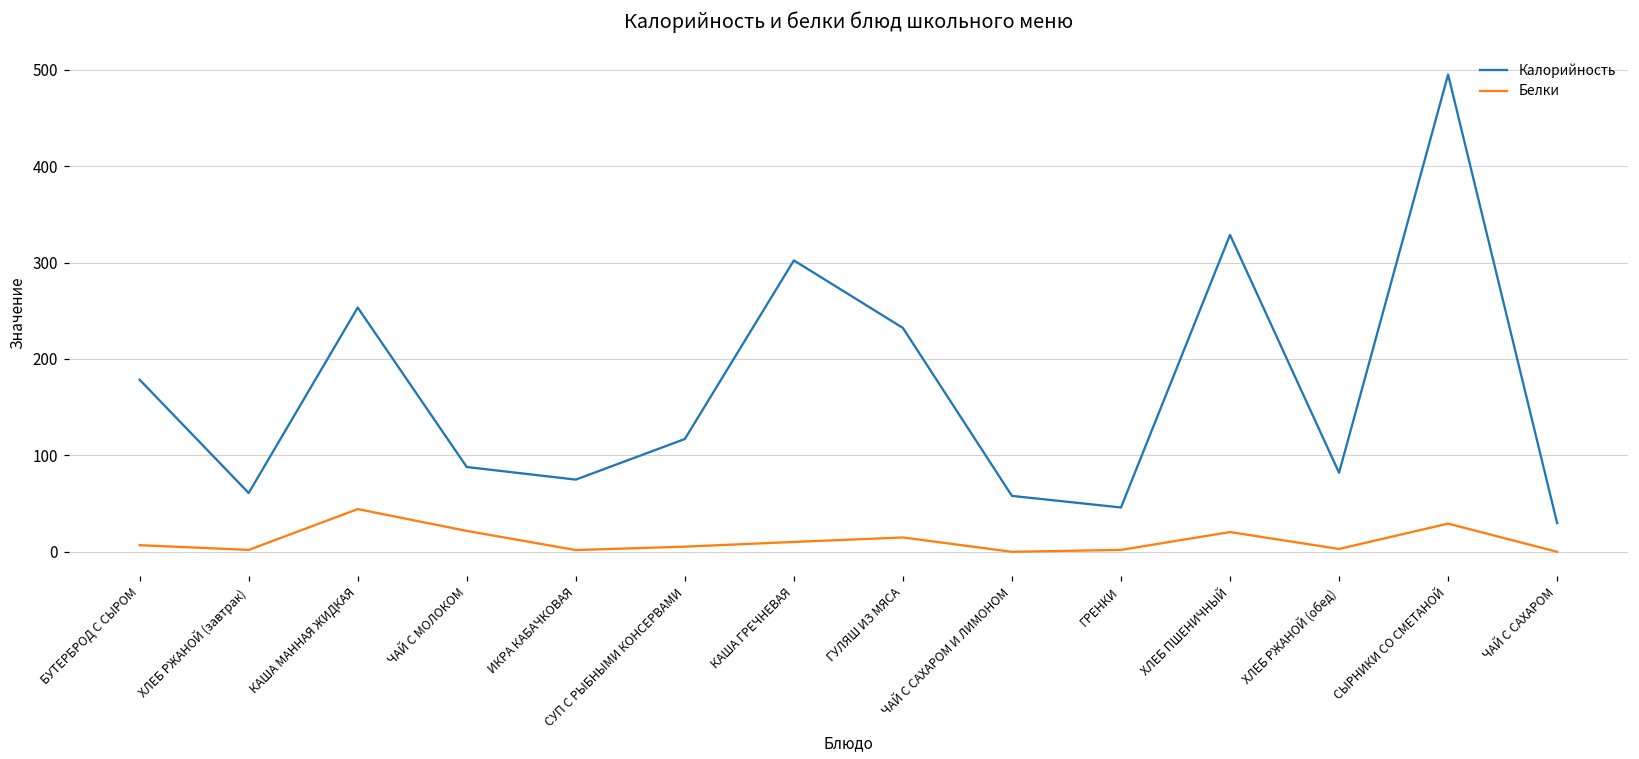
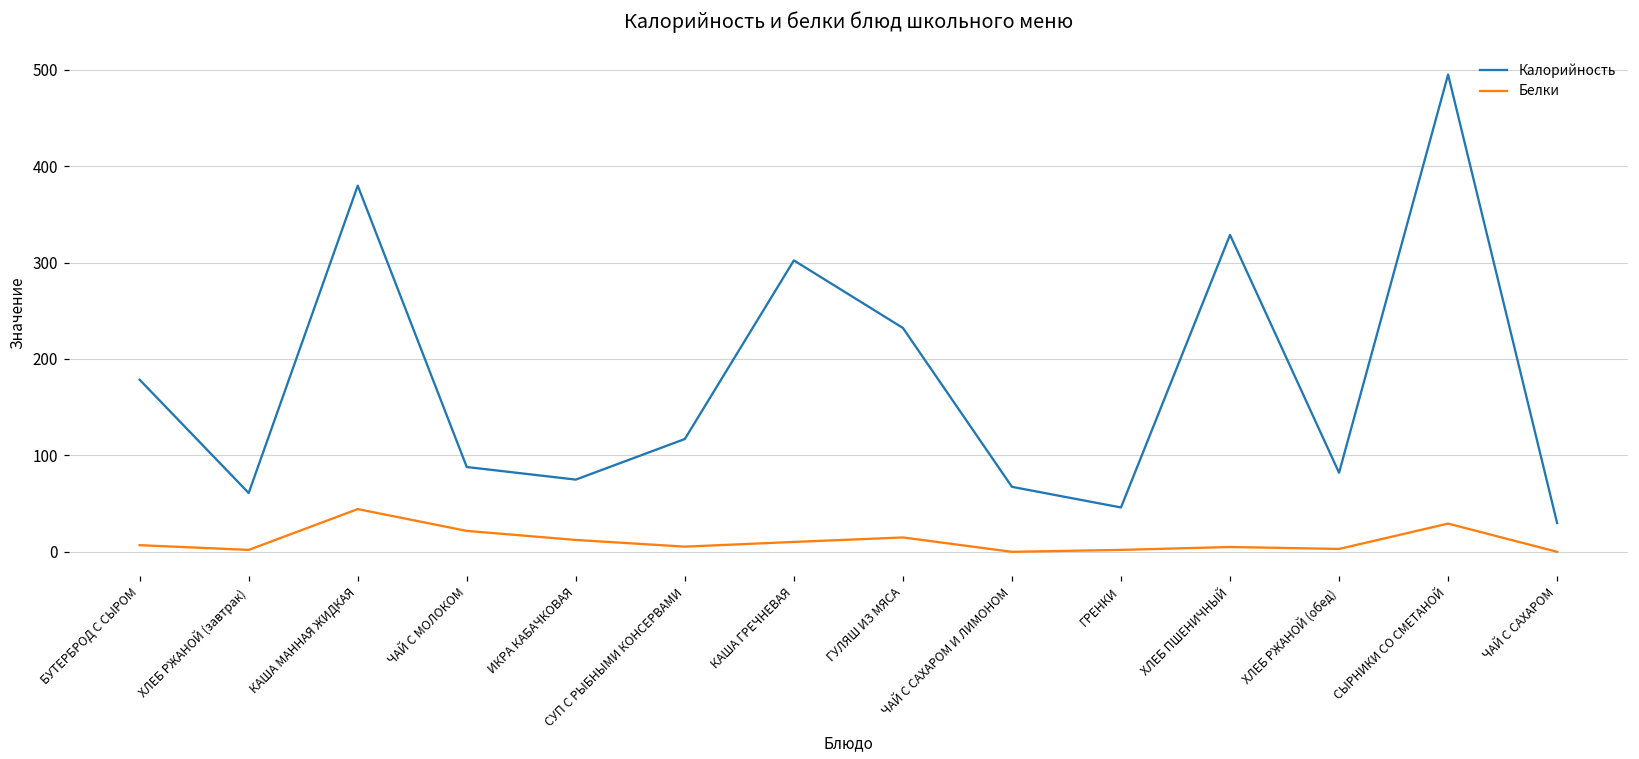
Калорийность, КАША МАННАЯ ЖИДКАЯ: 250 -> 380
Белки, ИКРА КАБАЧКОВАЯ: 0 -> 10
Калорийность, ЧАЙ С САХАРОМ И ЛИМОНОМ: 60 -> 70
Белки, ХЛЕБ ПШЕНИЧНЫЙ: 20 -> 10
